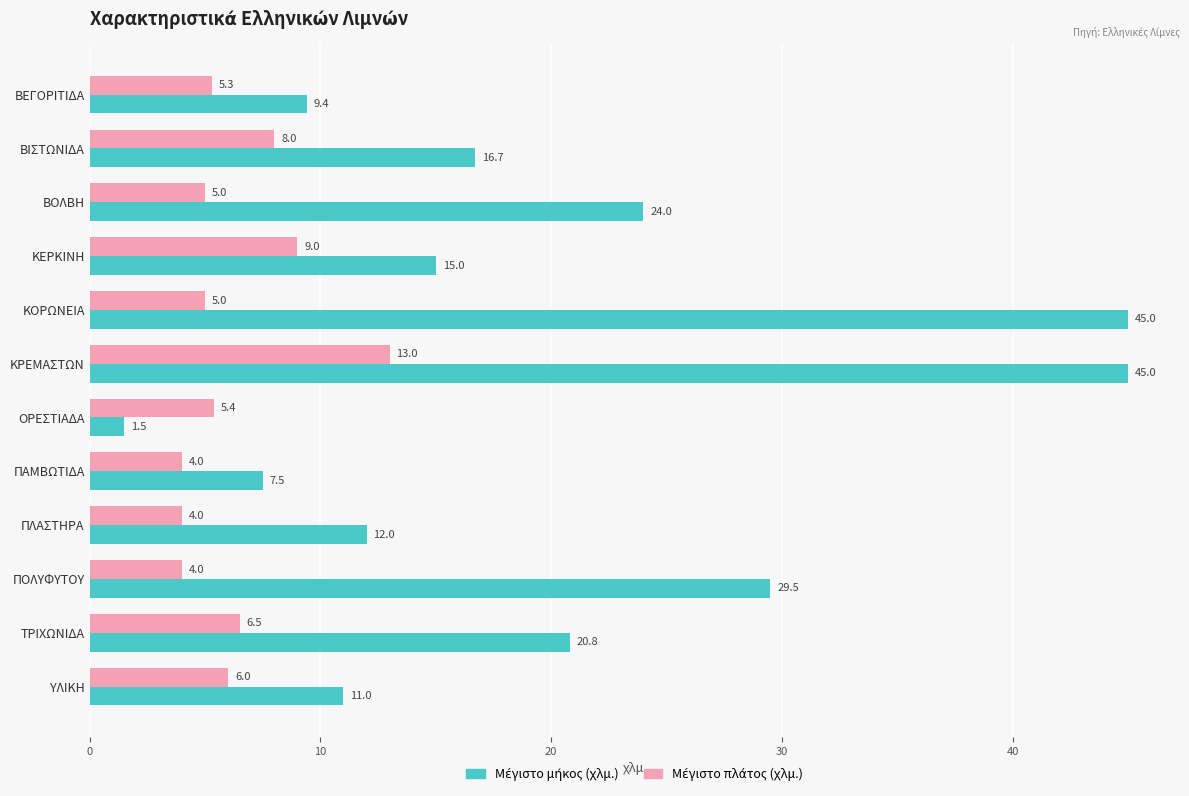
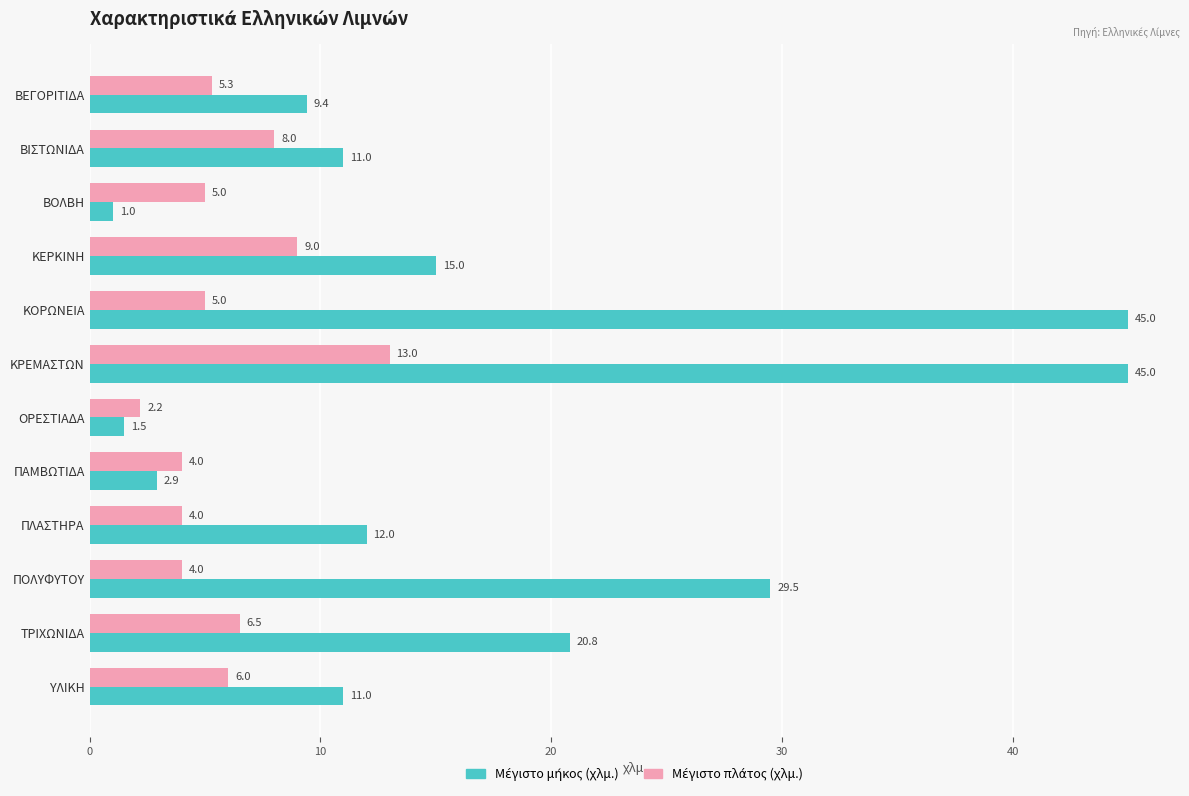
Μέγιστο μήκος (χλμ.), ΒΙΣΤΩΝΙΔΑ: 16.7 -> 11.0
Μέγιστο μήκος (χλμ.), ΒΟΛΒΗ: 24.0 -> 1.0
Μέγιστο πλάτος (χλμ.), ΟΡΕΣΤΙΑΔΑ: 5.4 -> 2.2
Μέγιστο μήκος (χλμ.), ΠΑΜΒΩΤΙΔΑ: 7.5 -> 2.9
